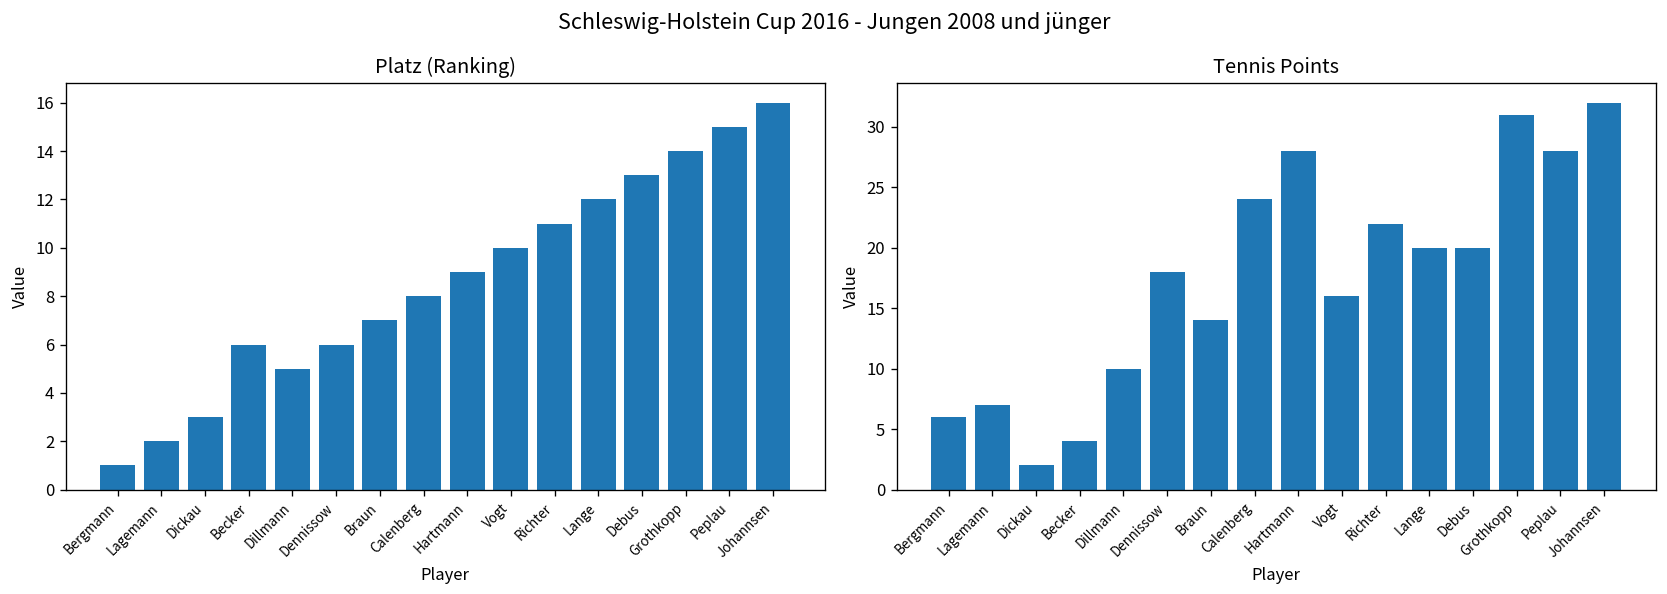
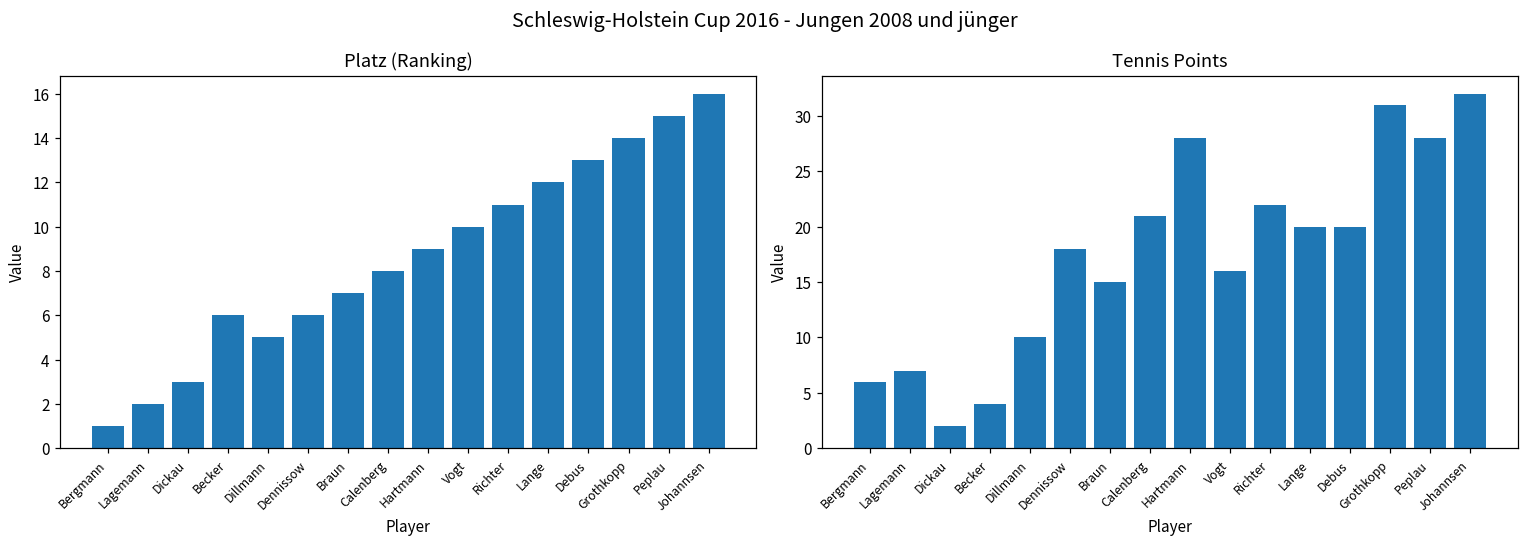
Tennis Points, Braun: 14 -> 15
Tennis Points, Calenberg: 24 -> 21
